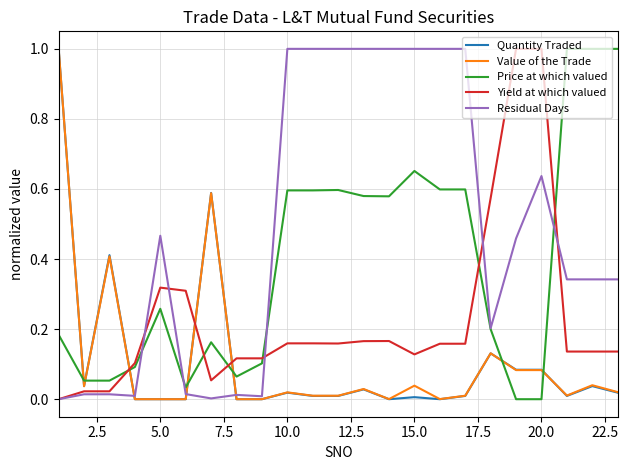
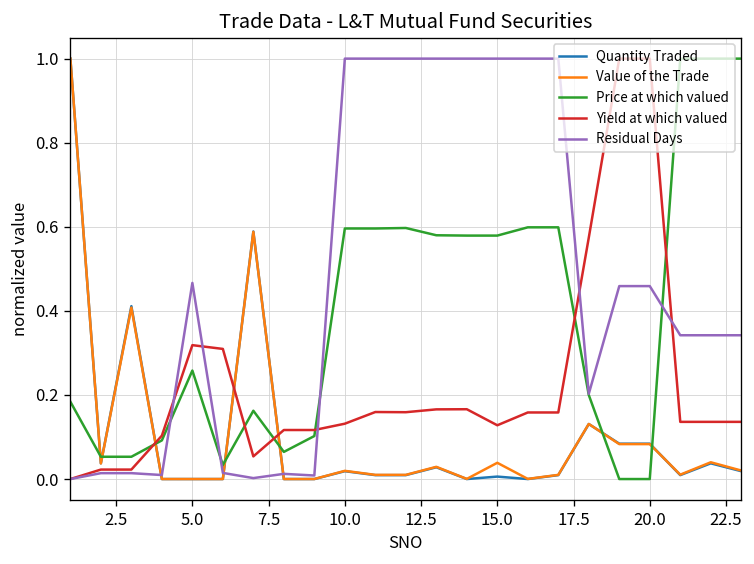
Yield at which valued, 10.0: 0.16 -> 0.13
Price at which valued, 15.0: 0.65 -> 0.58
Residual Days, 20.0: 0.64 -> 0.46
